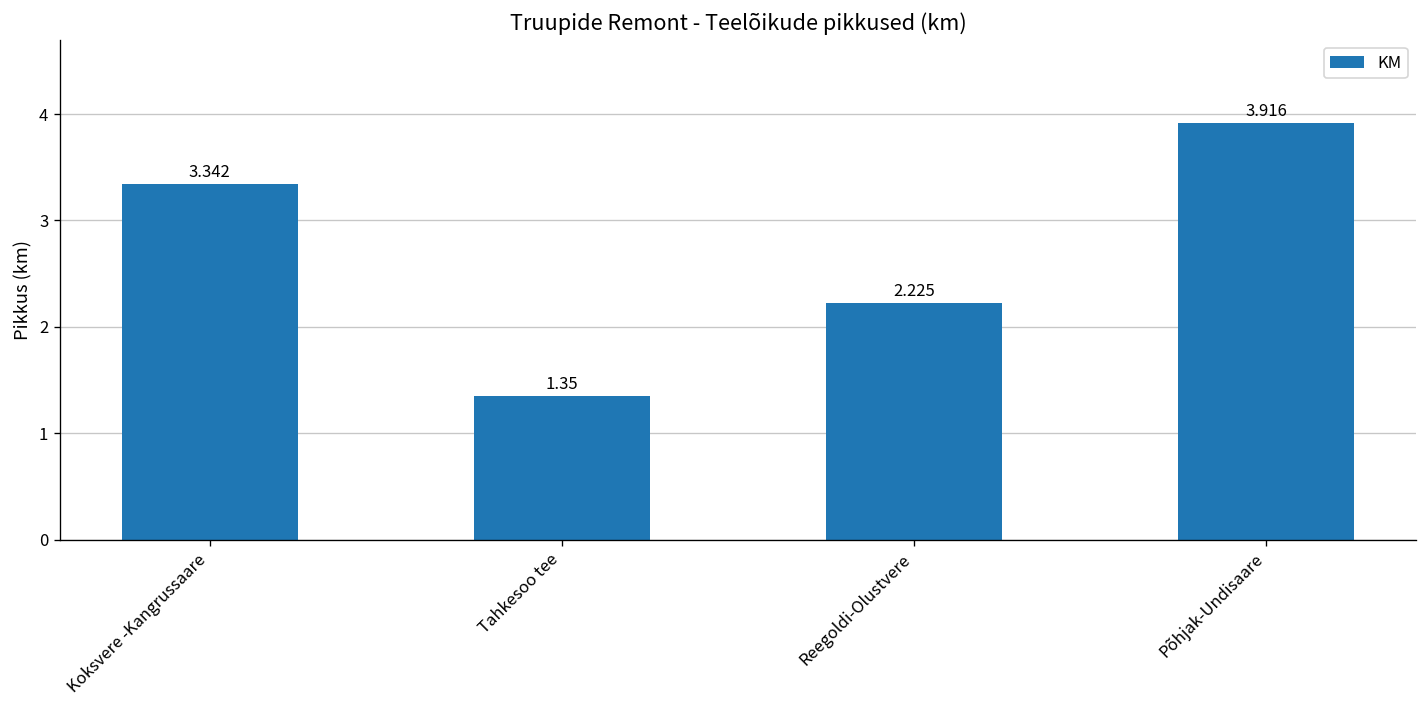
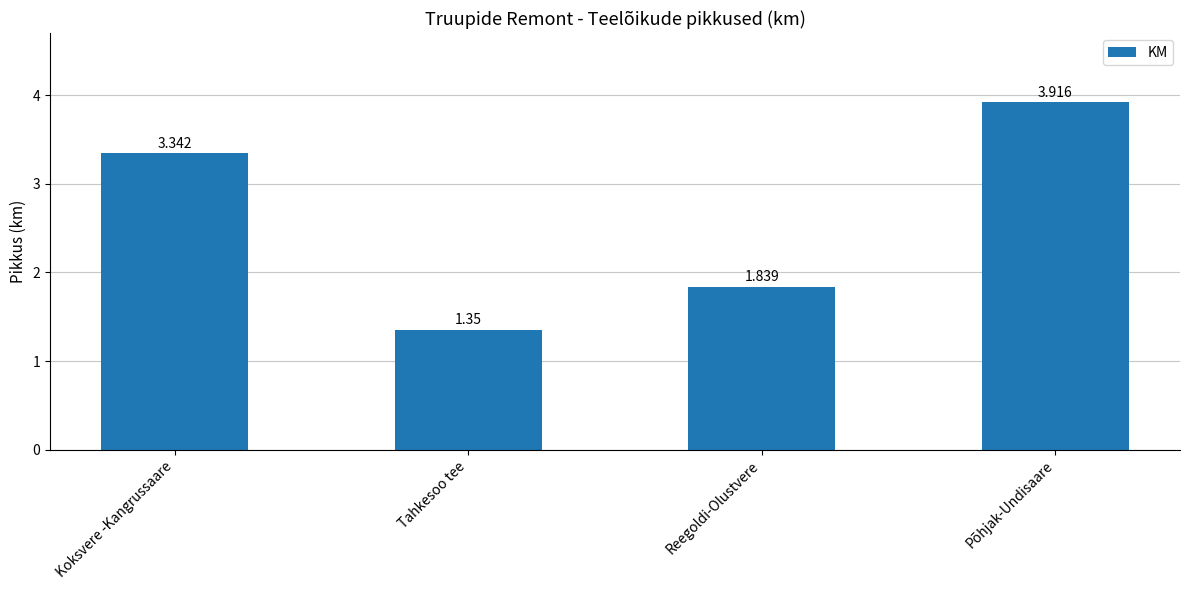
Reegoldi-Olustvere: 2.225 -> 1.839
